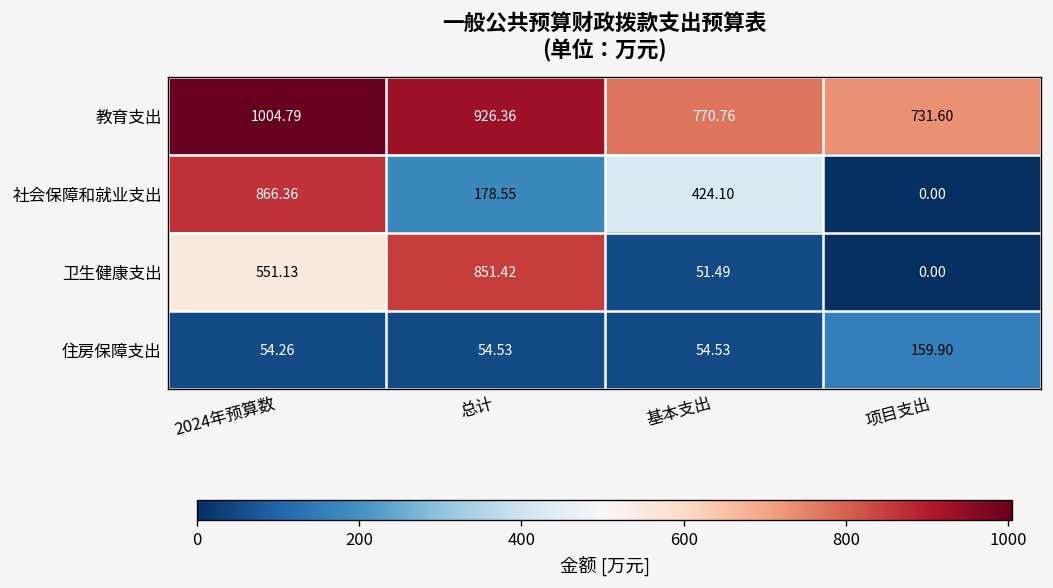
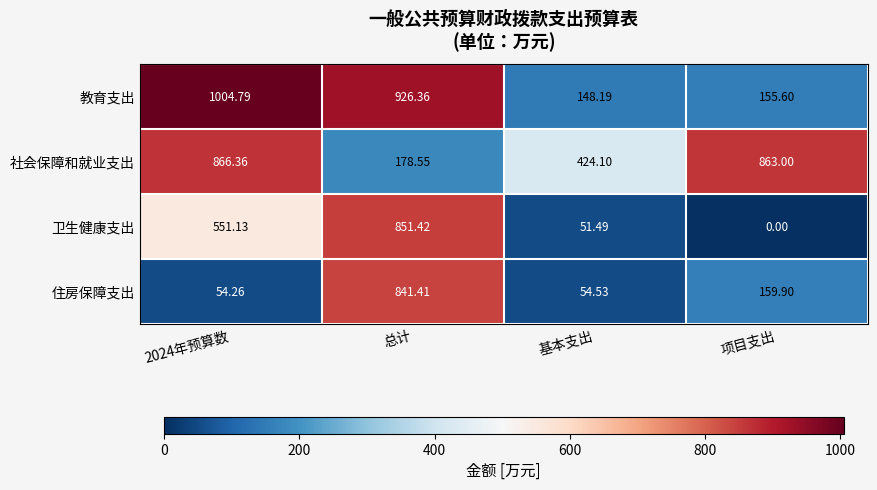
教育支出, 基本支出: 770.76 -> 148.19
教育支出, 项目支出: 731.60 -> 155.60
社会保障和就业支出, 项目支出: 0.00 -> 863.00
住房保障支出, 总计: 54.53 -> 841.41
